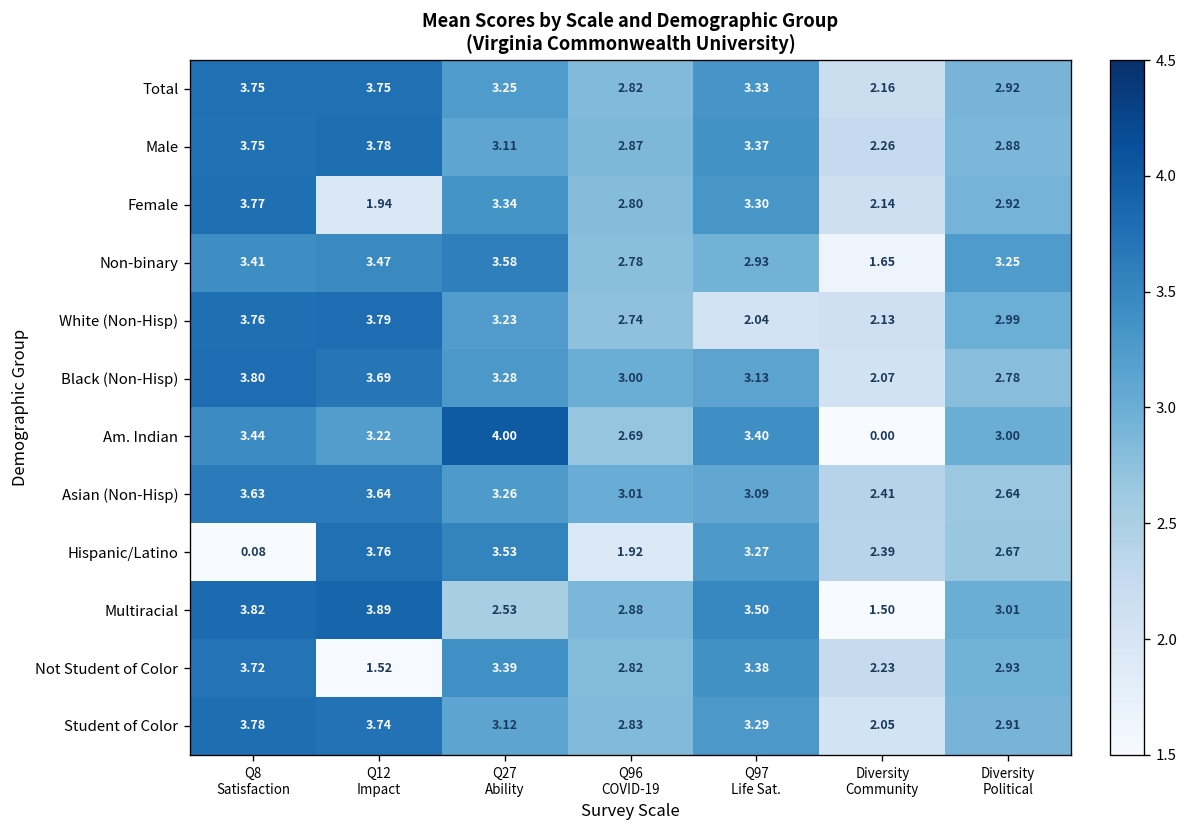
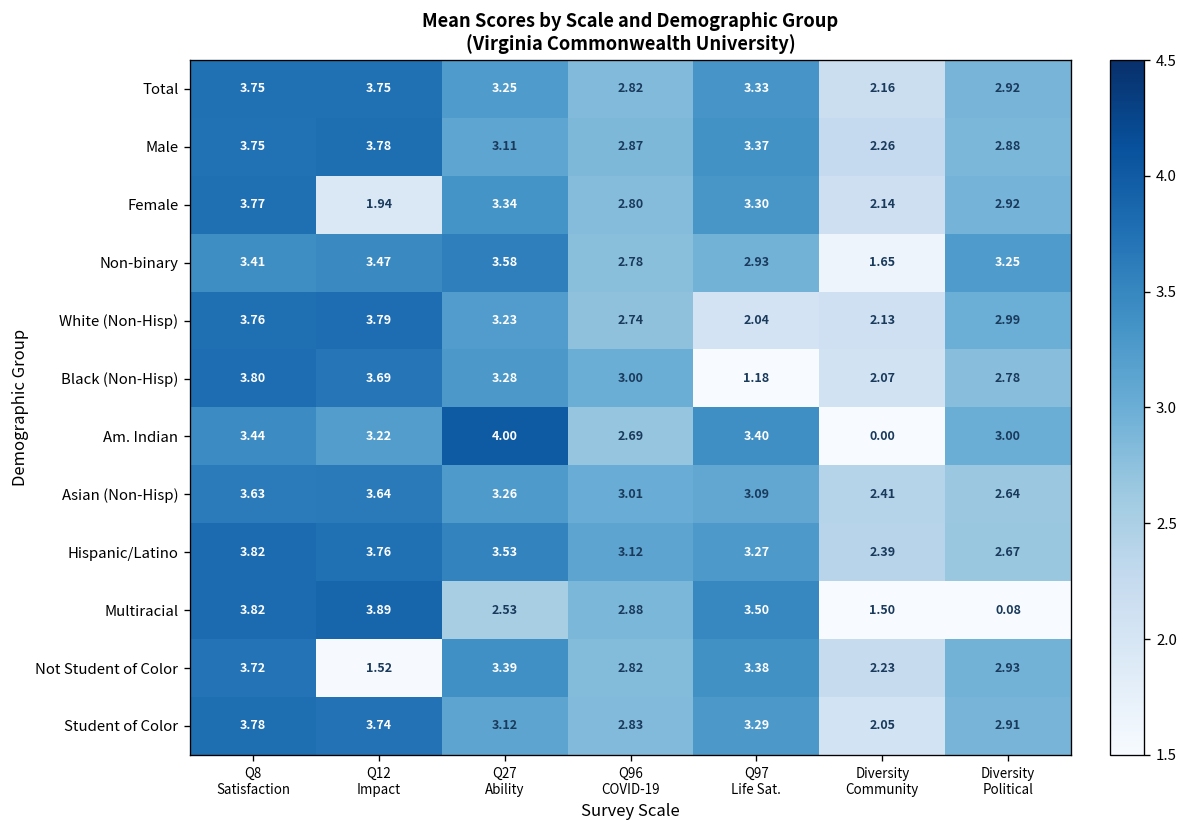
Black (Non-Hisp), Q97 Life Sat.: 3.13 -> 1.18
Hispanic/Latino, Q8 Satisfaction: 0.08 -> 3.82
Hispanic/Latino, Q96 COVID-19: 1.92 -> 3.12
Multiracial, Diversity Political: 3.01 -> 0.08
